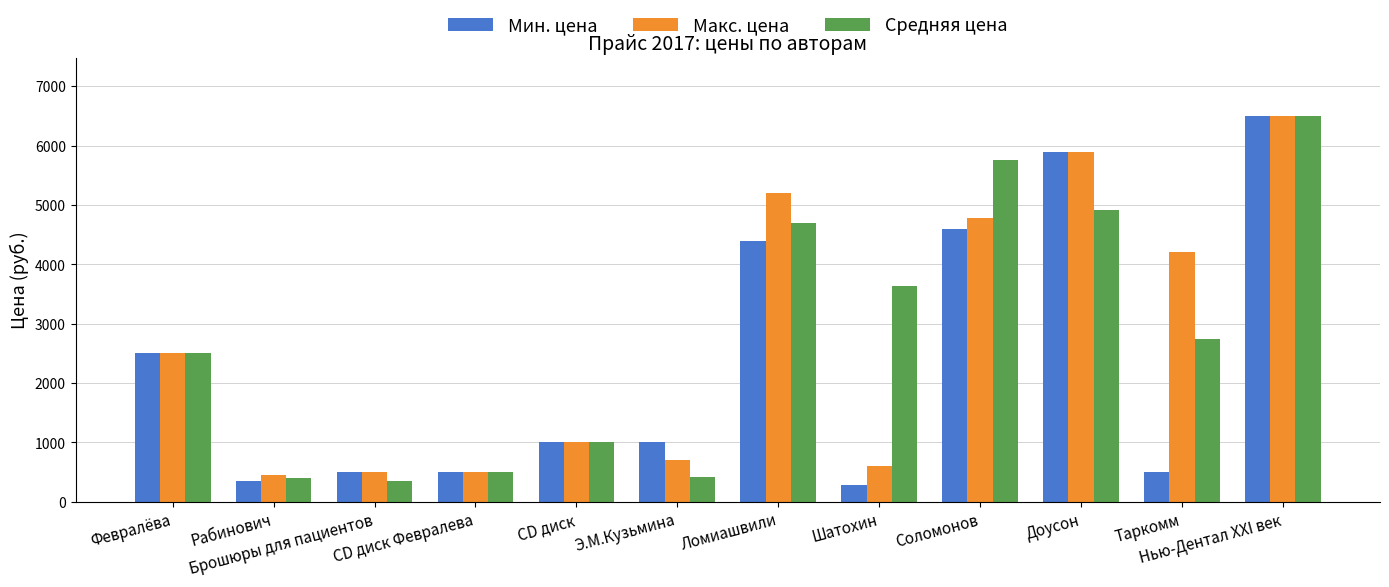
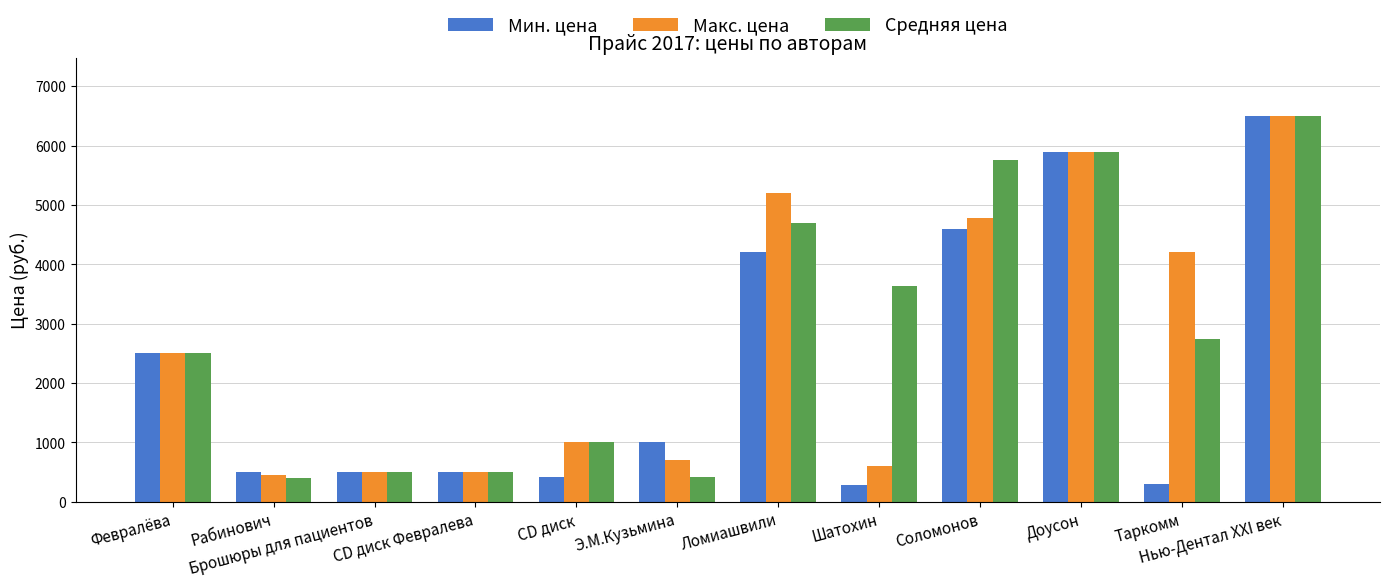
Мин. цена, Рабинович: 400 -> 500
Средняя цена, Брошюры для пациентов: 400 -> 500
Мин. цена, CD диск: 1000 -> 400
Мин. цена, Ломиашвили: 4400 -> 4200
Средняя цена, Доусон: 4900 -> 5900
Мин. цена, Таркомм: 500 -> 300
